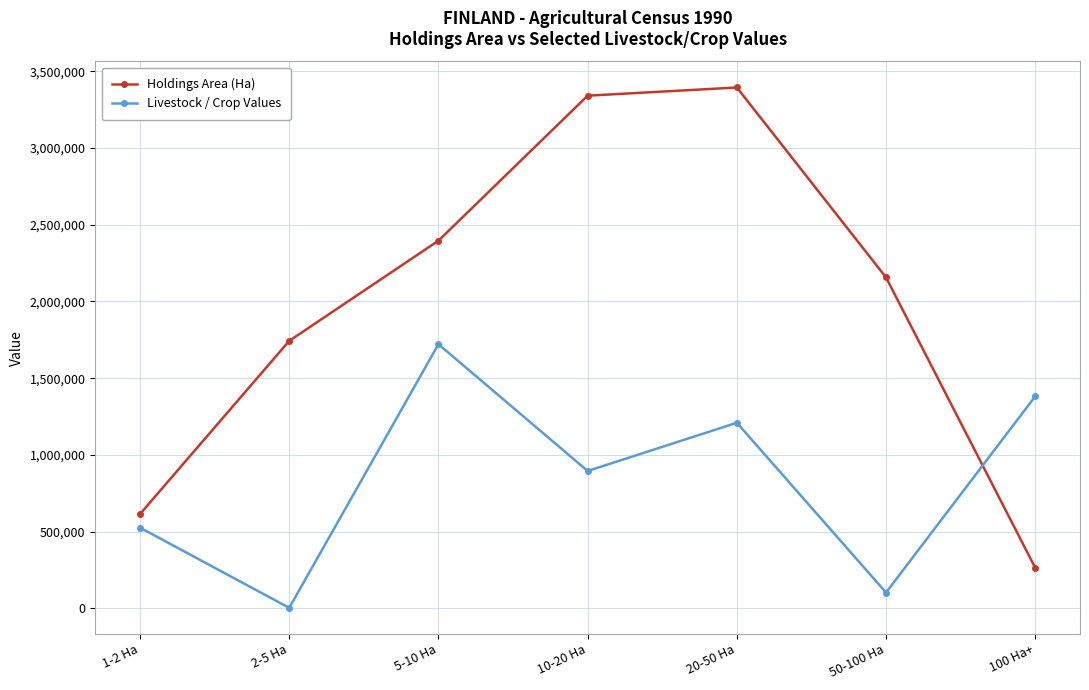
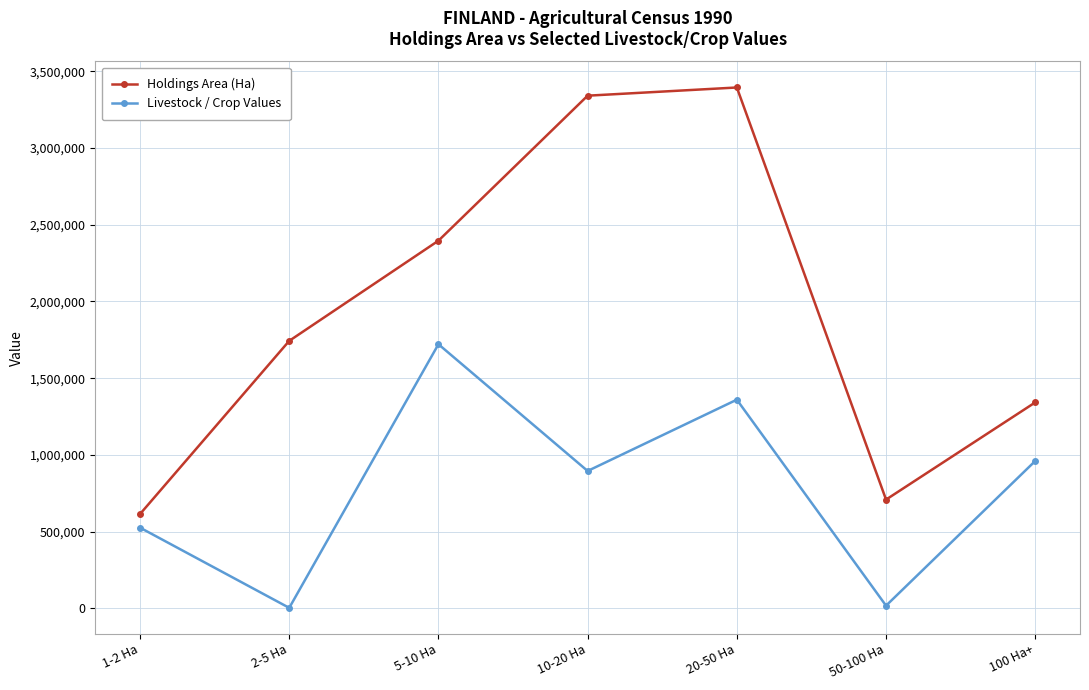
Livestock / Crop Values, 20-50 Ha: 1,210,000 -> 1,360,000
Holdings Area (Ha), 50-100 Ha: 2,160,000 -> 710,000
Livestock / Crop Values, 50-100 Ha: 100,000 -> 20,000
Holdings Area (Ha), 100 Ha+: 260,000 -> 1,340,000
Livestock / Crop Values, 100 Ha+: 1,380,000 -> 960,000
